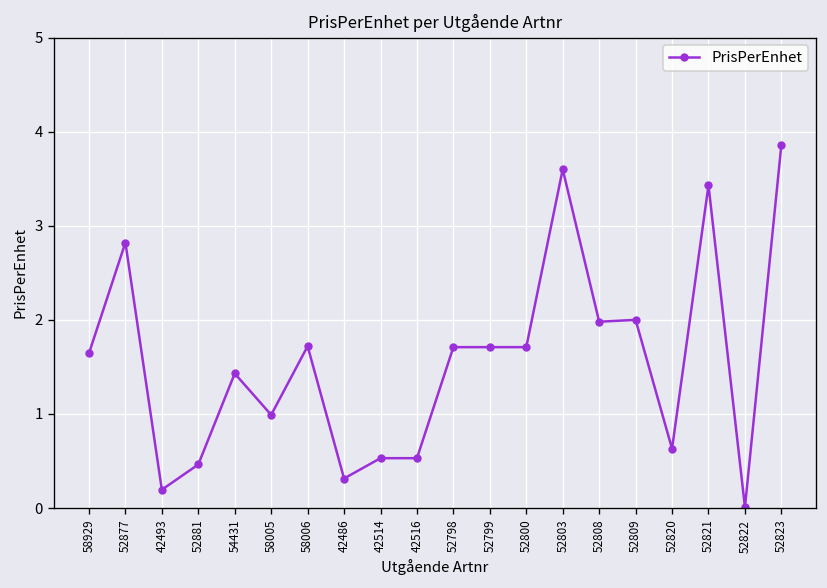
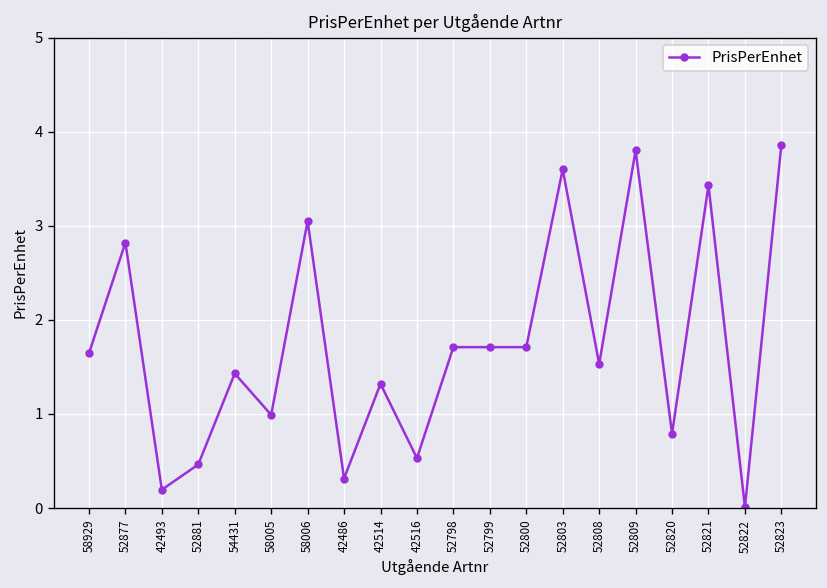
58006: 1.7 -> 3.1
42514: 0.5 -> 1.3
52808: 2.0 -> 1.5
52809: 2.0 -> 3.8
52820: 0.6 -> 0.8
